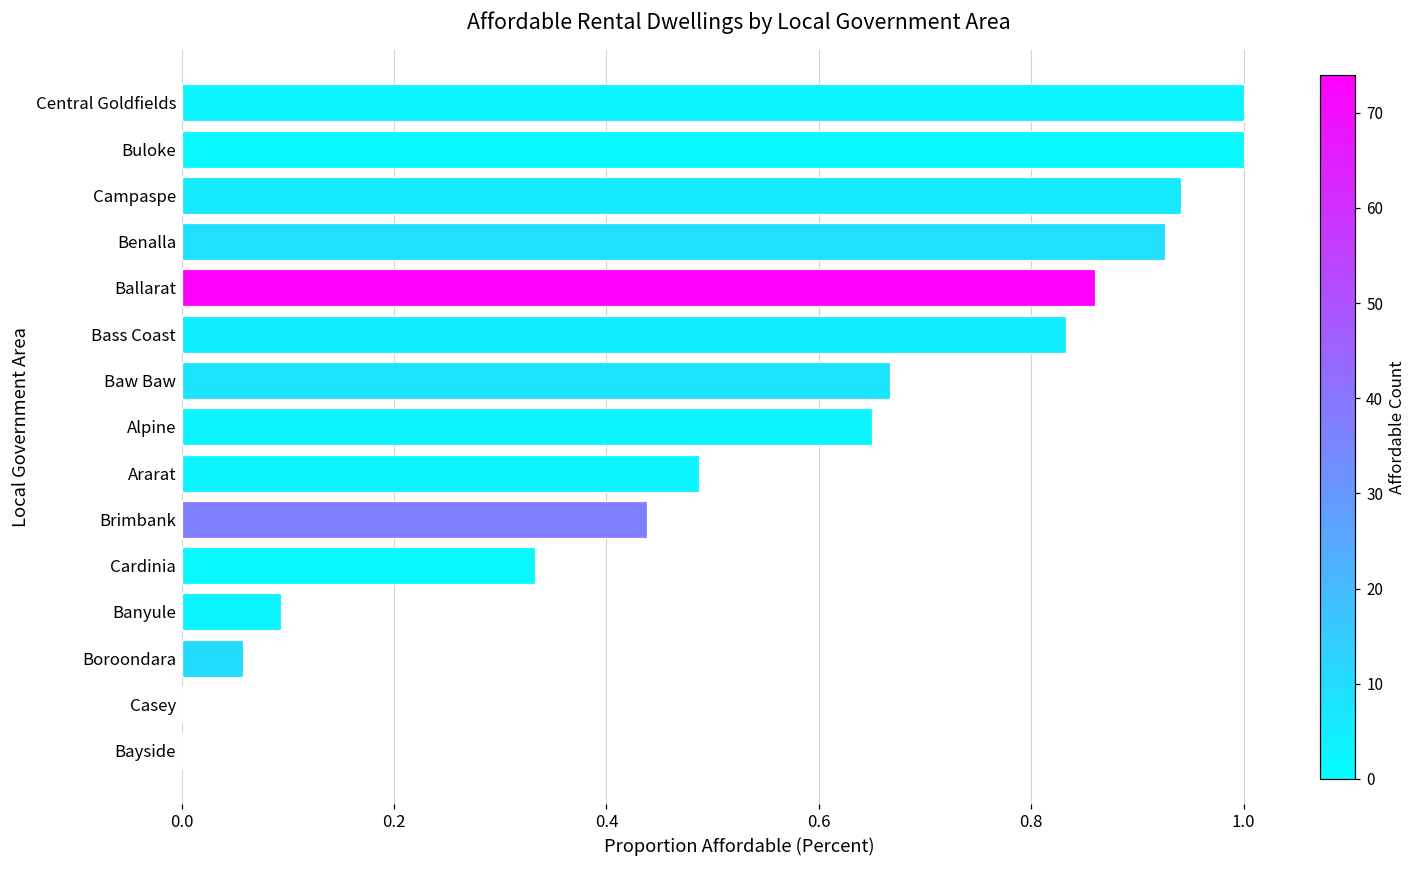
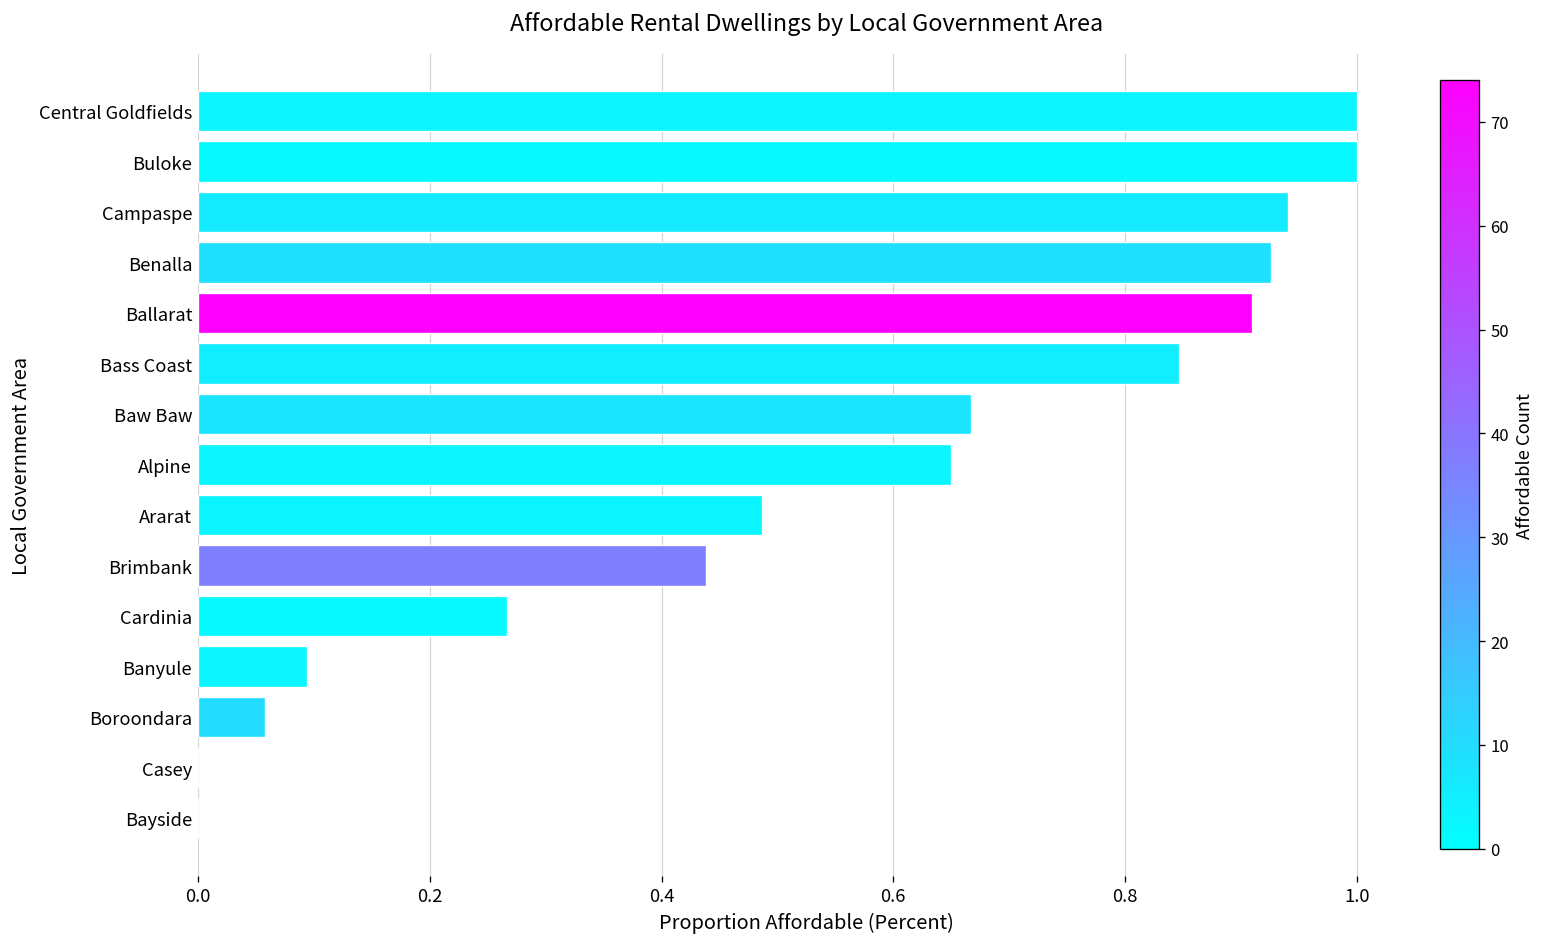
Ballarat: 0.86 -> 0.91
Bass Coast: 0.83 -> 0.85
Cardinia: 0.33 -> 0.27
